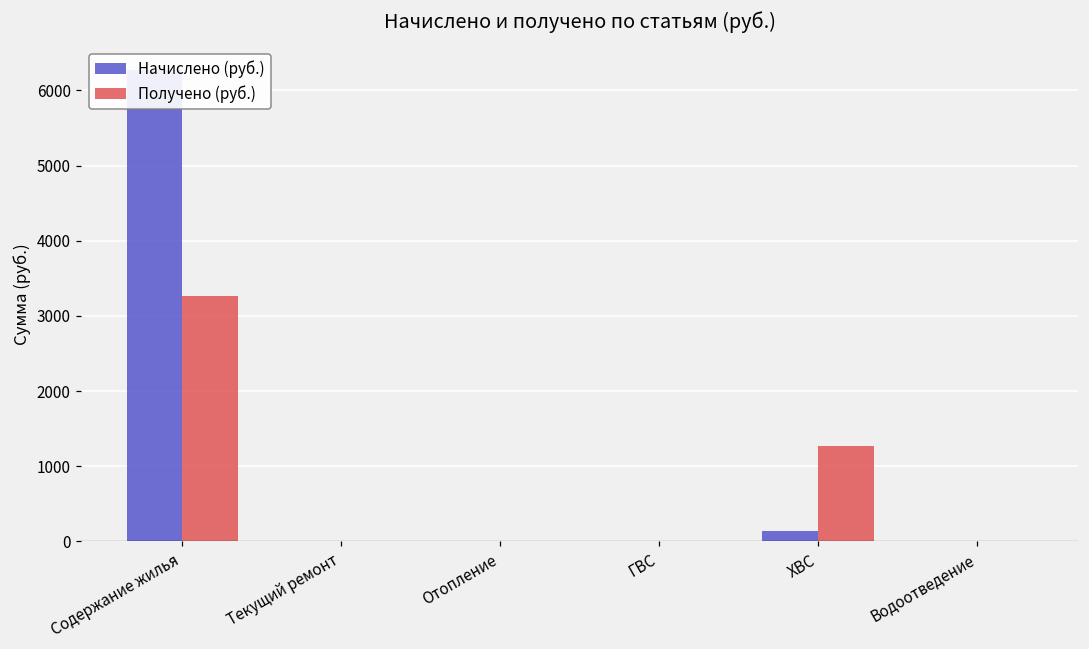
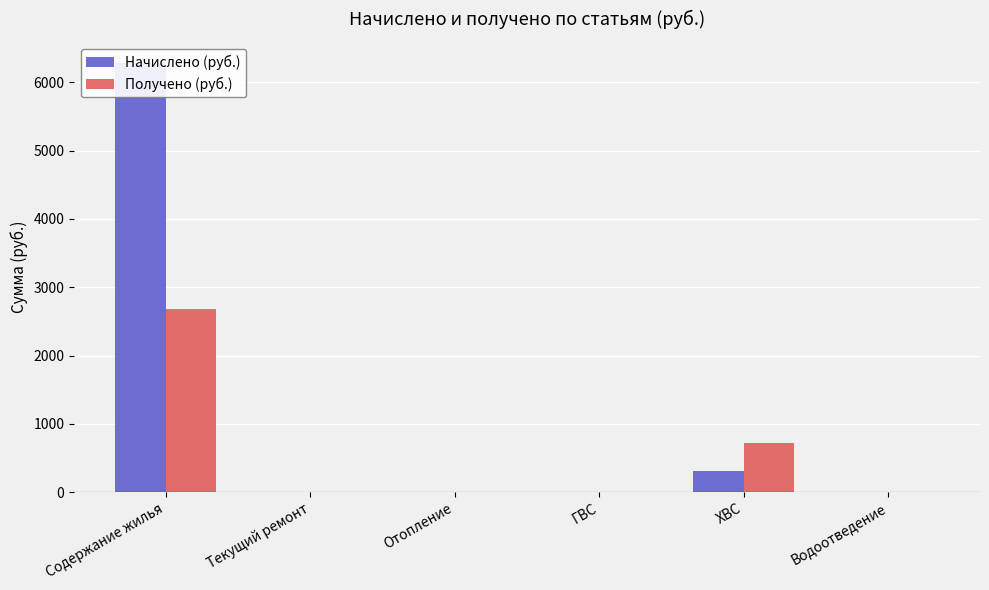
Получено (руб.), Содержание жилья: 3300 -> 2700
Начислено (руб.), ХВС: 100 -> 300
Получено (руб.), ХВС: 1300 -> 700
